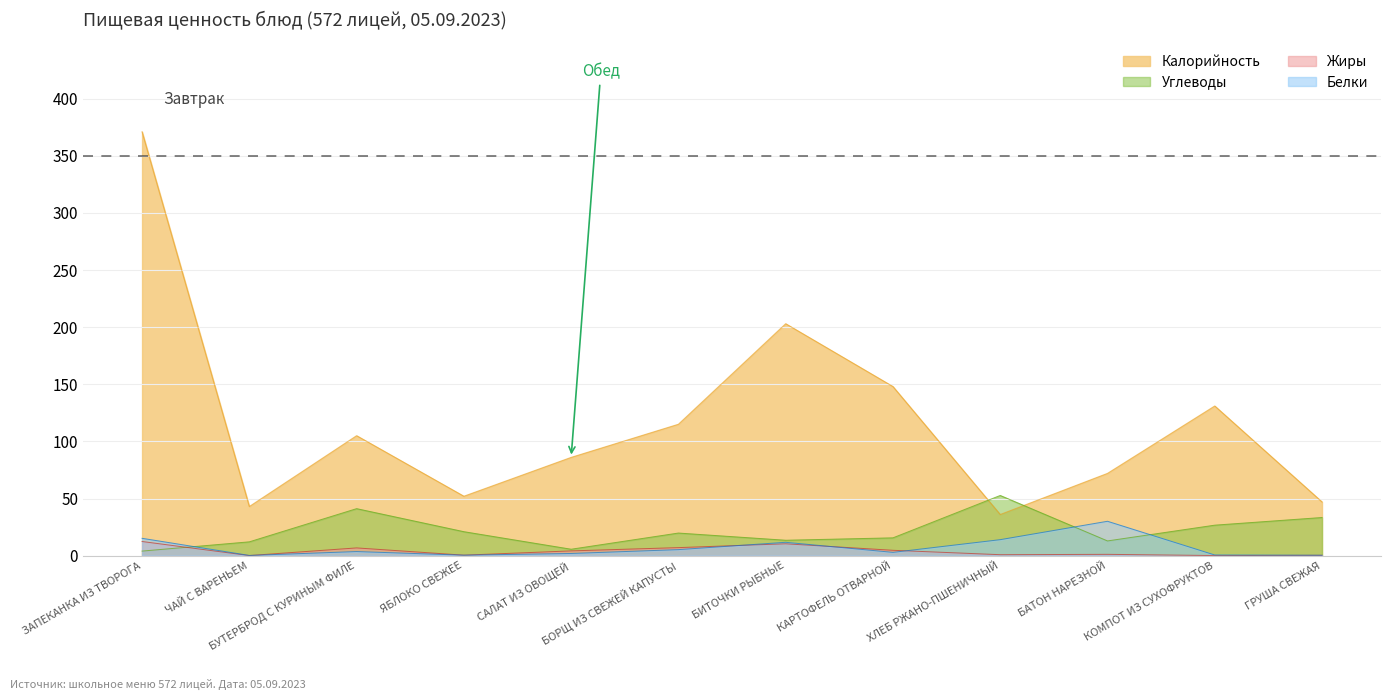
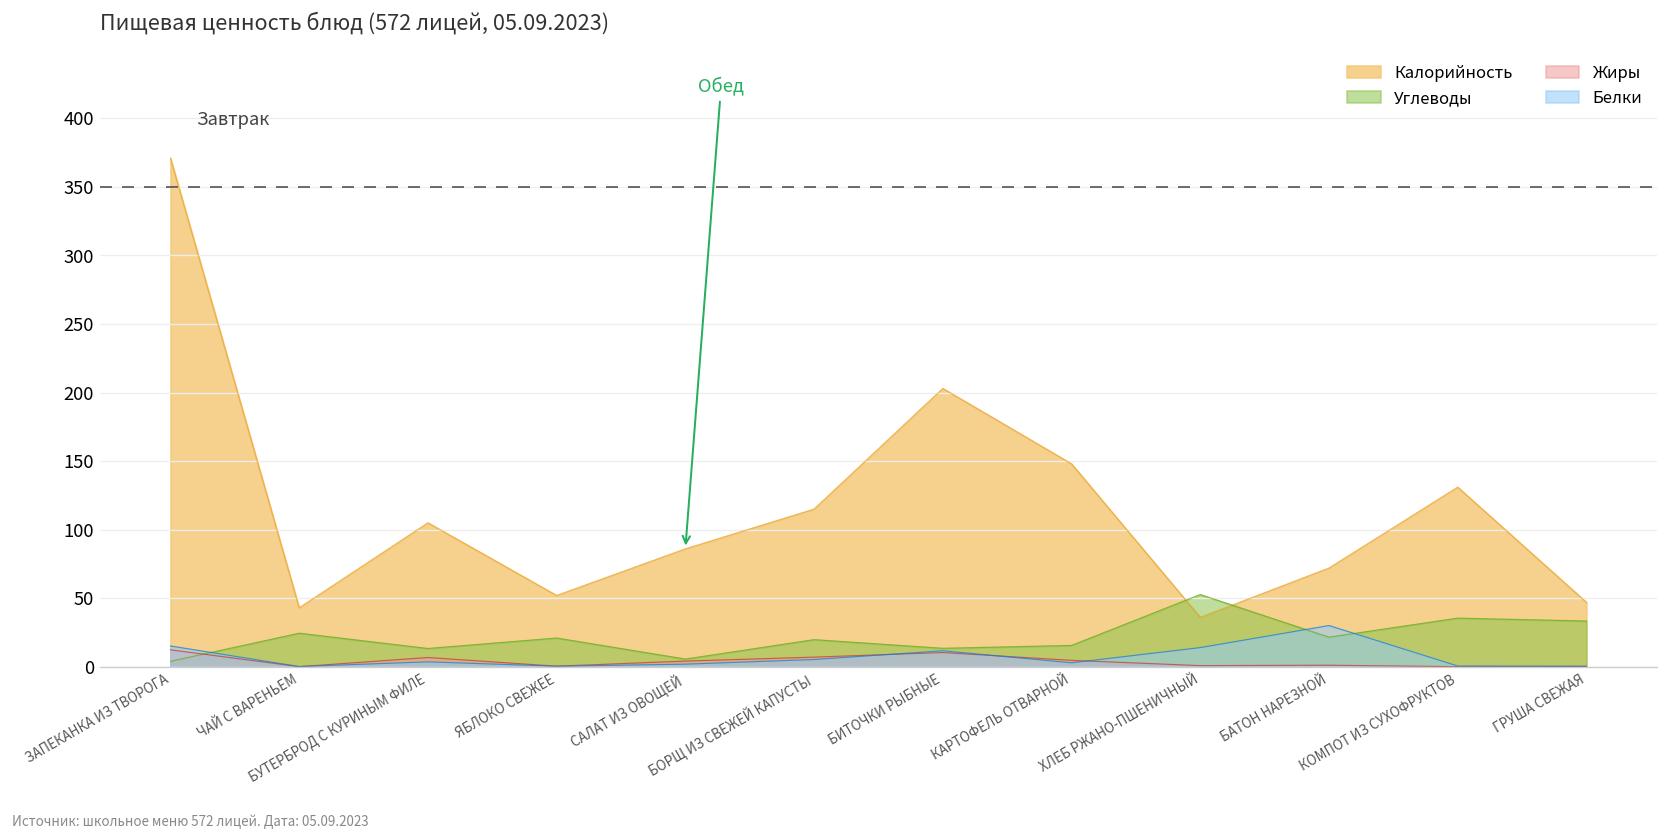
Углеводы, ЧАЙ С ВАРЕНЬЕМ: 12 -> 25
Углеводы, БУТЕРБРОД С КУРИНЫМ ФИЛЕ: 41 -> 13
Углеводы, БАТОН НАРЕЗНОЙ: 13 -> 22
Углеводы, КОМПОТ ИЗ СУХОФРУКТОВ: 27 -> 36
